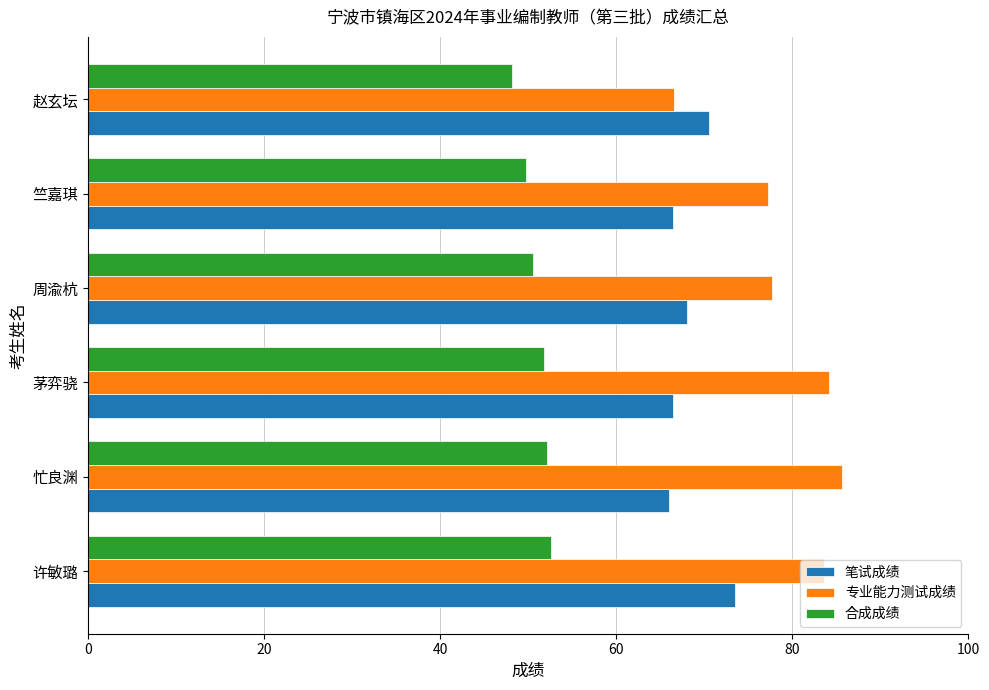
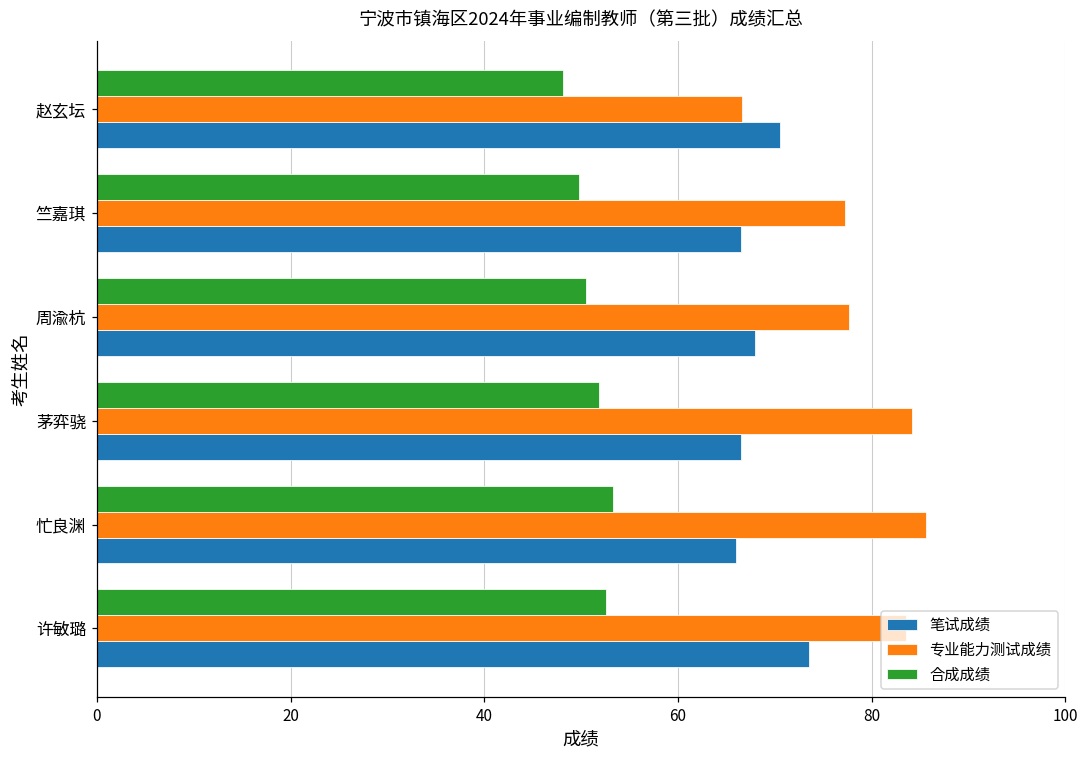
合成成绩, 忙良渊: 52 -> 53
